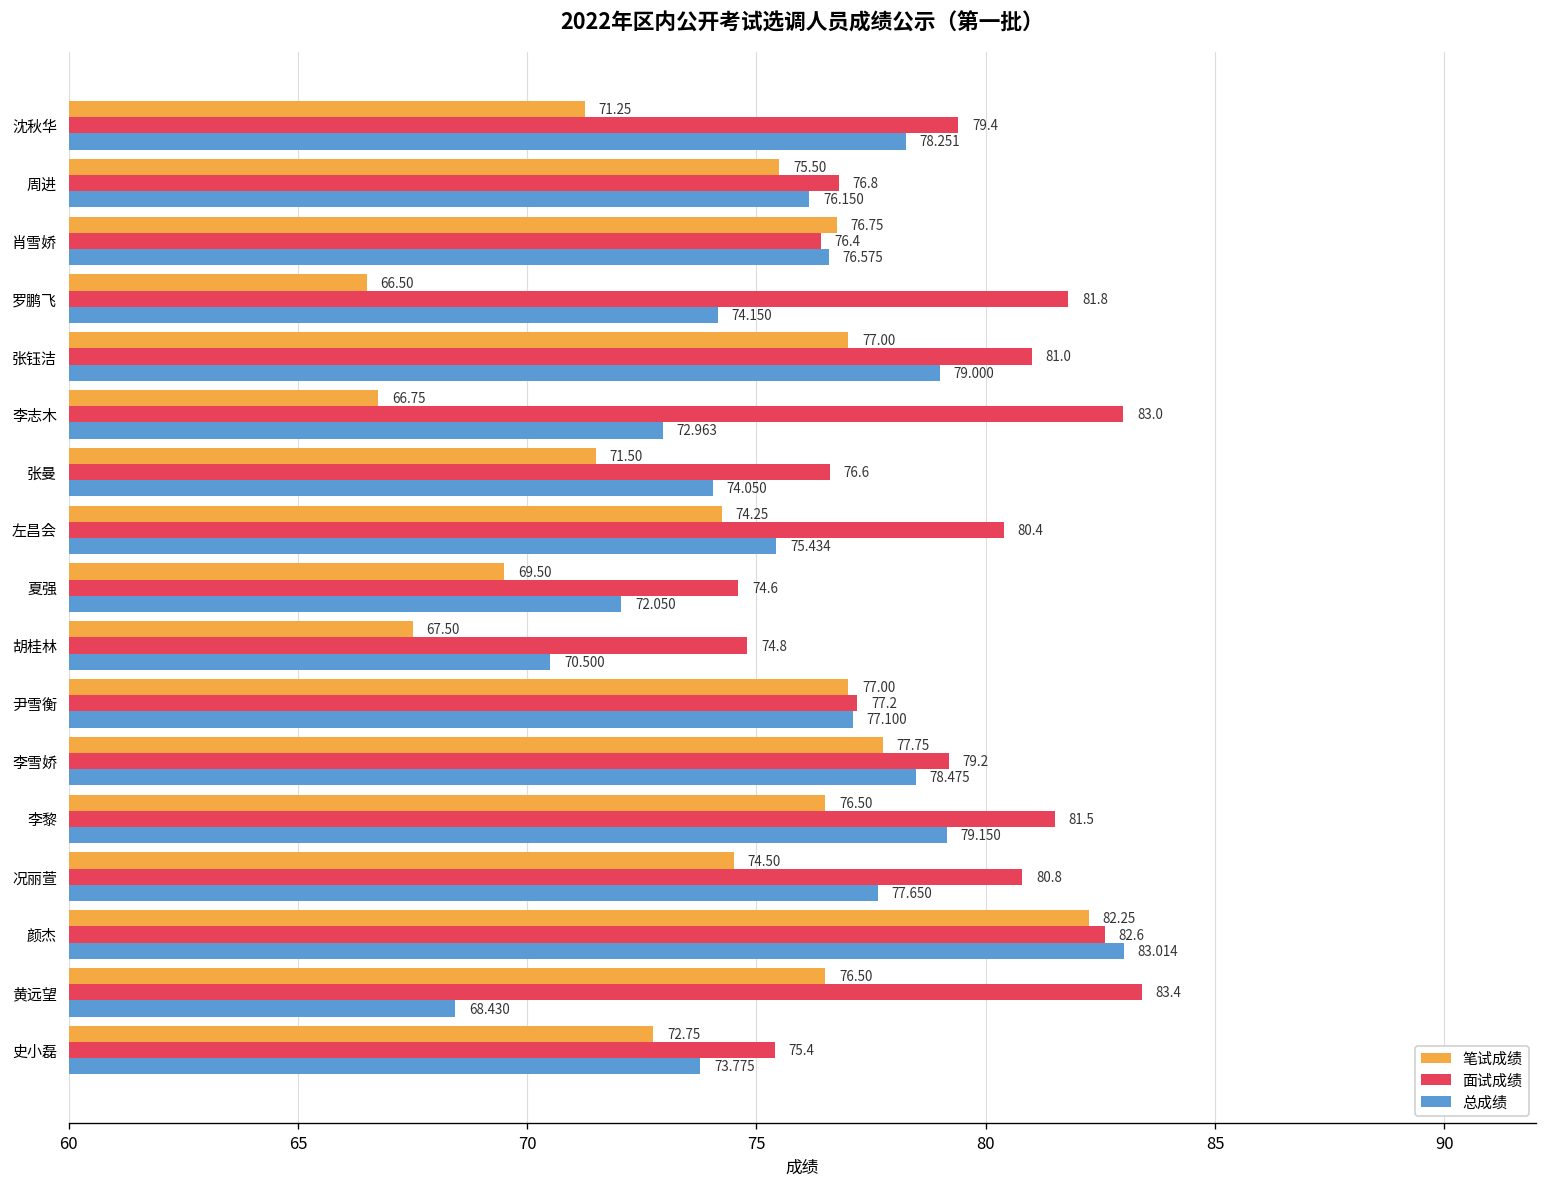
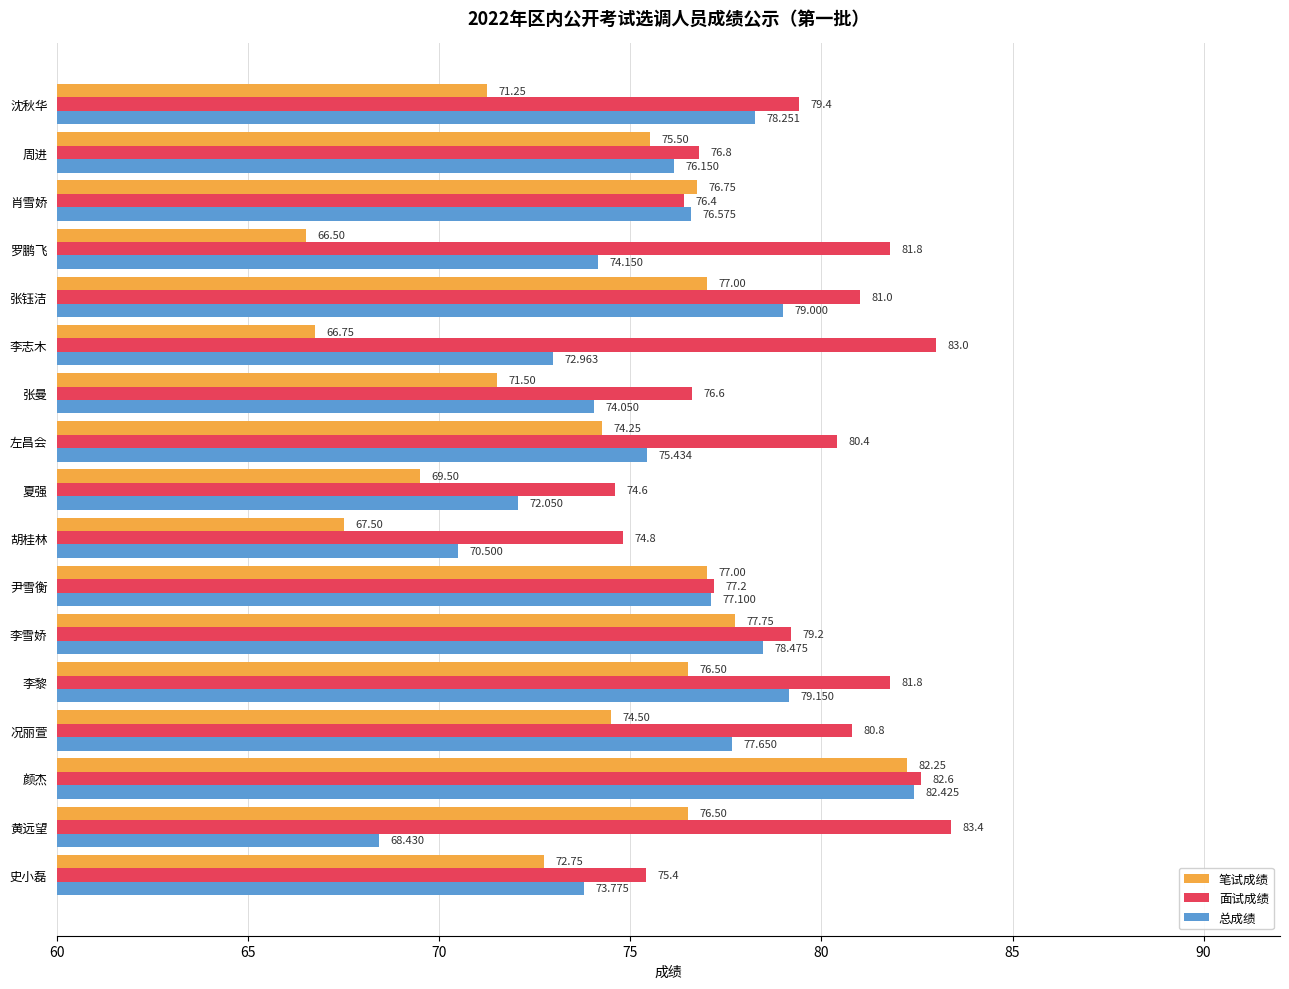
面试成绩, 李黎: 81.5 -> 81.8
总成绩, 颜杰: 83.014 -> 82.425
